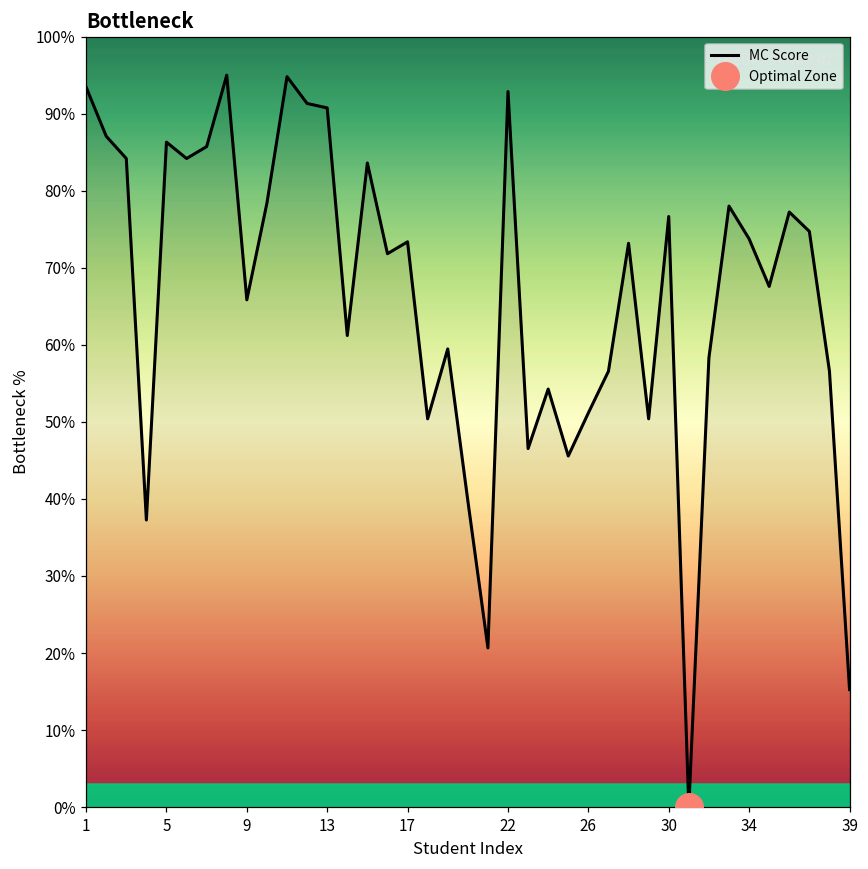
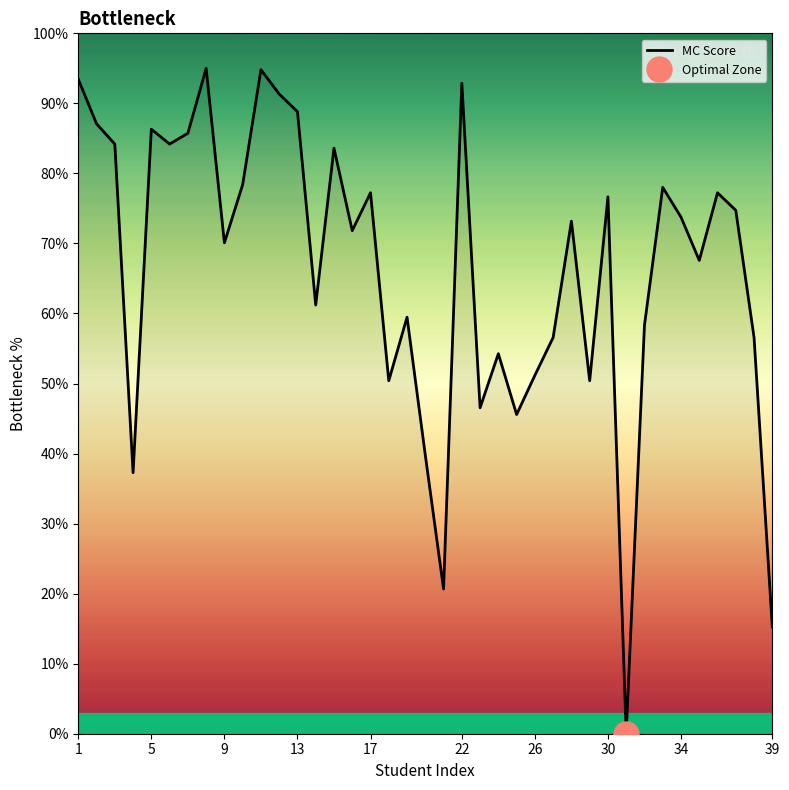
MC Score, 9: 66% -> 70%
MC Score, 13: 91% -> 89%
MC Score, 17: 73% -> 77%
